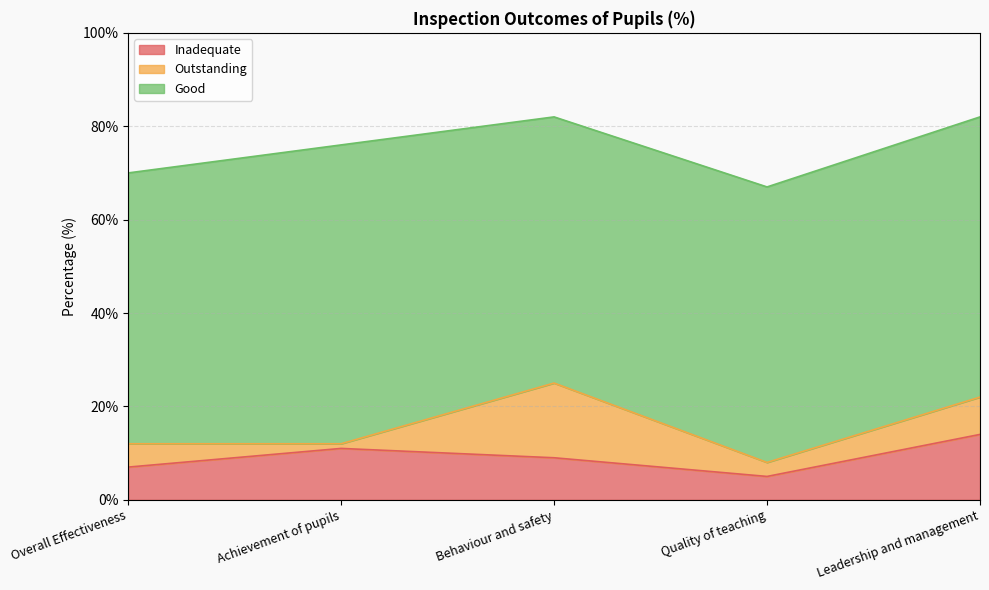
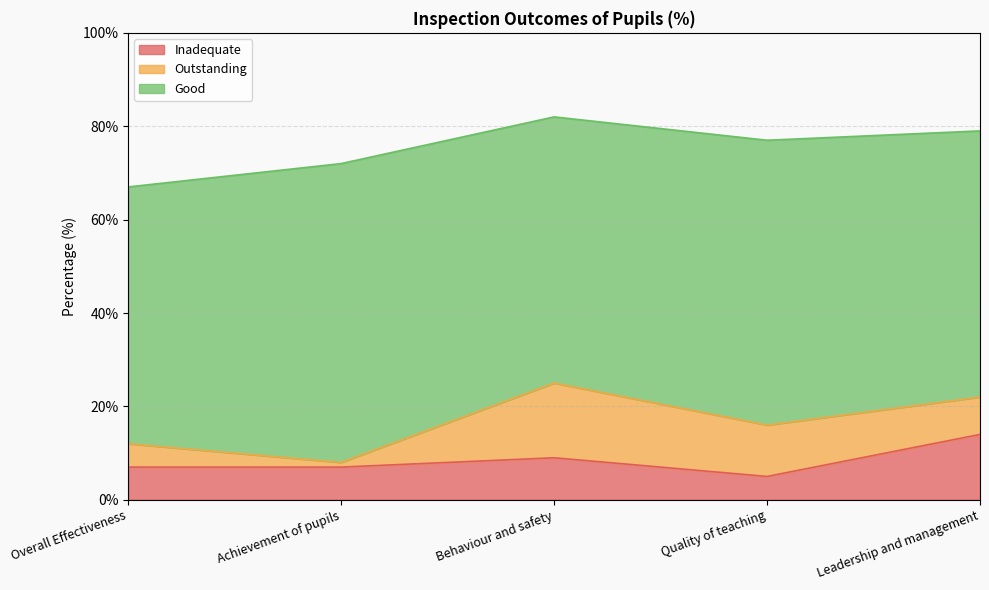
Good, Overall Effectiveness: 58% -> 55%
Inadequate, Achievement of pupils: 11% -> 7%
Outstanding, Quality of teaching: 3% -> 11%
Good, Quality of teaching: 59% -> 61%
Good, Leadership and management: 60% -> 57%
